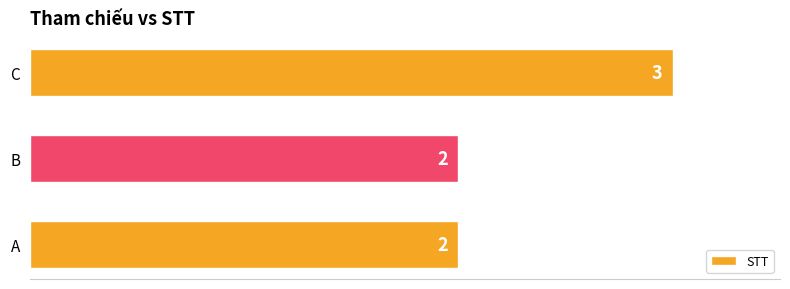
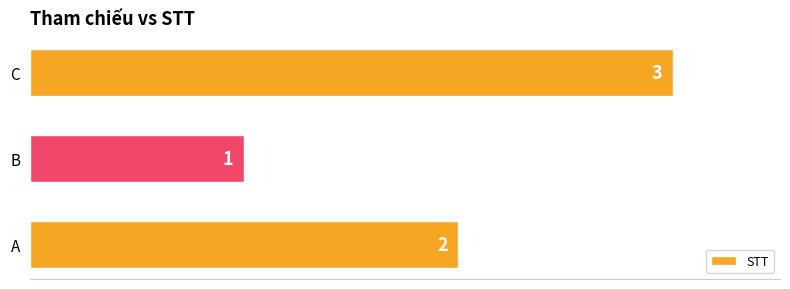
B: 2 -> 1
